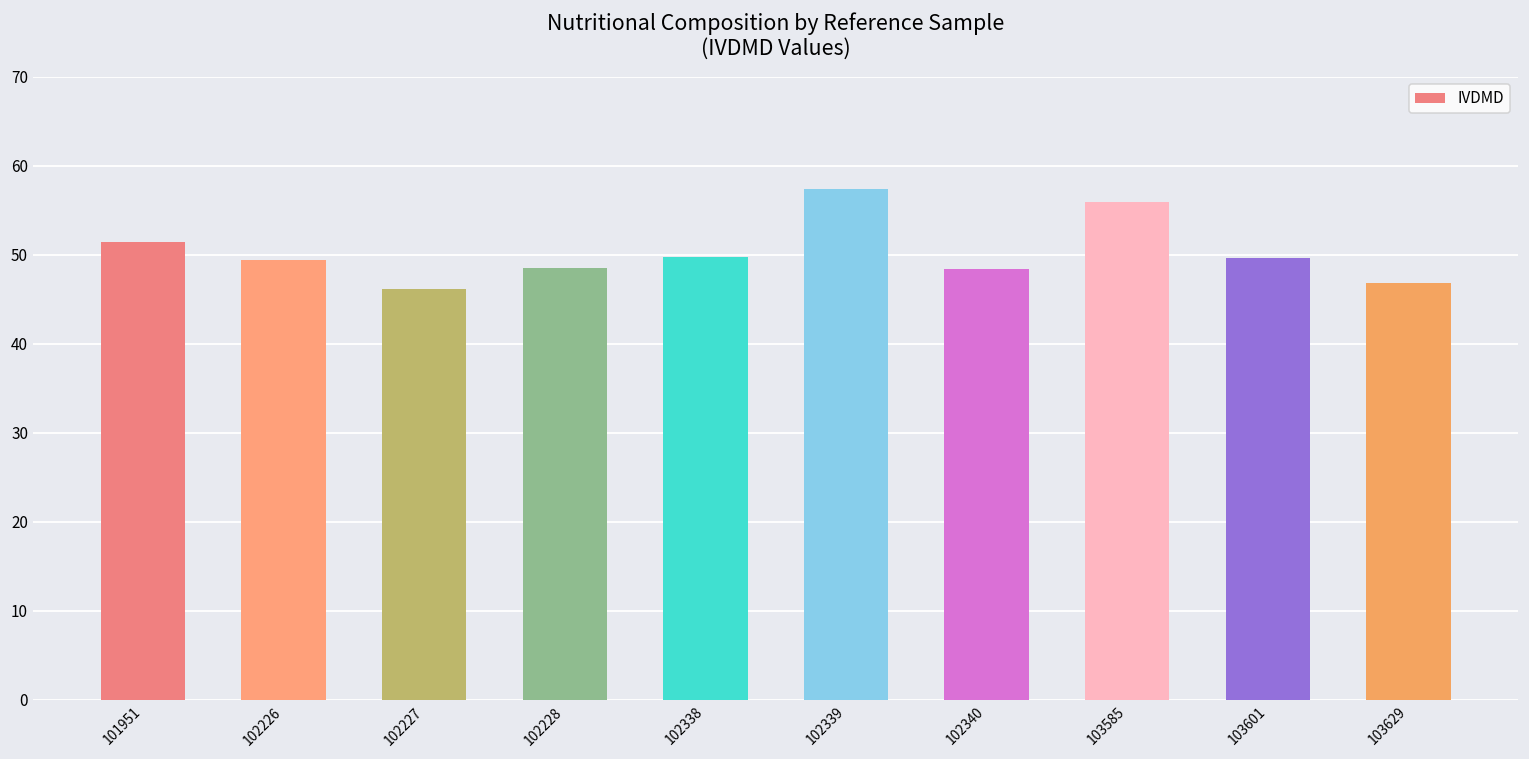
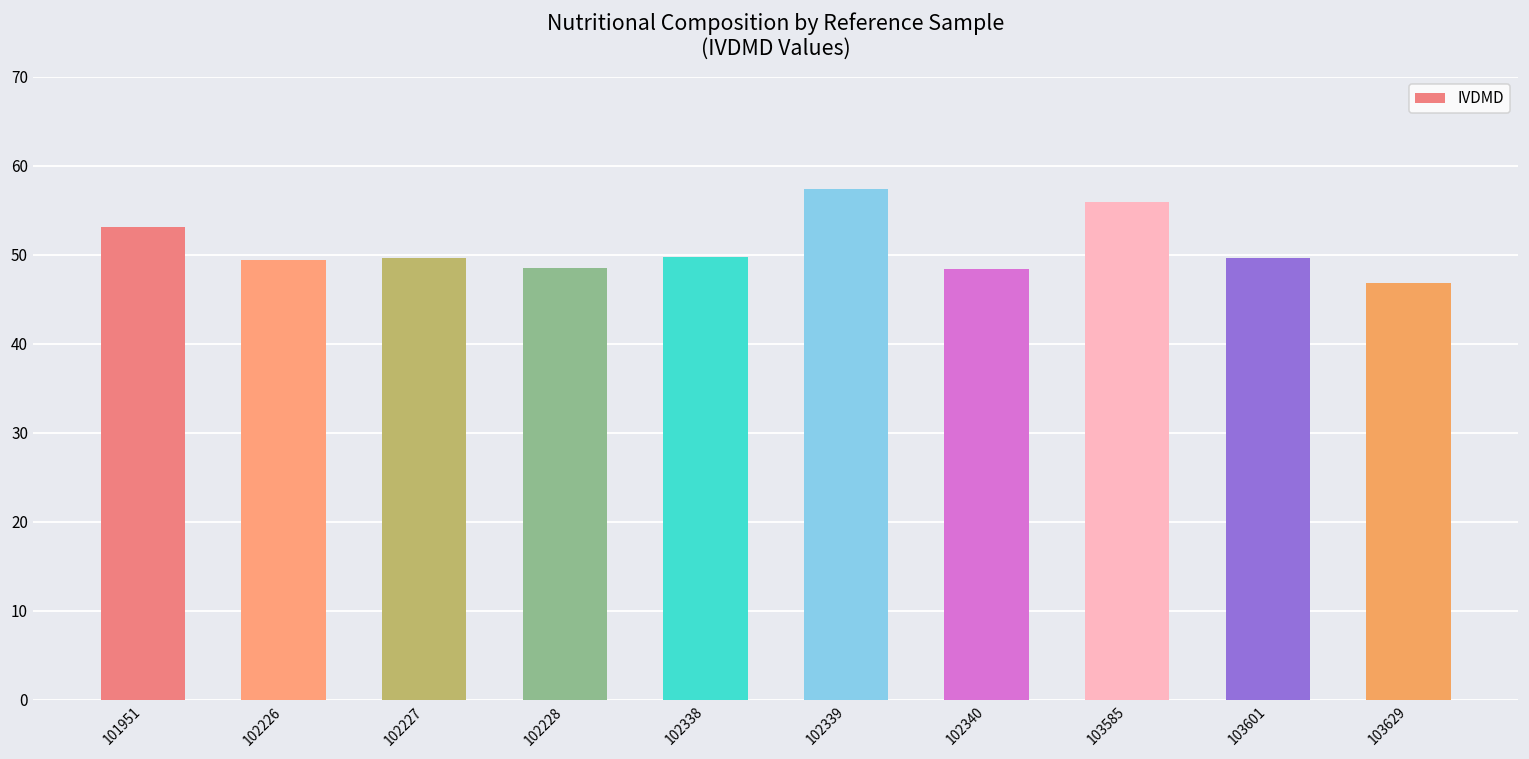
101951: 51 -> 53
102227: 46 -> 50
